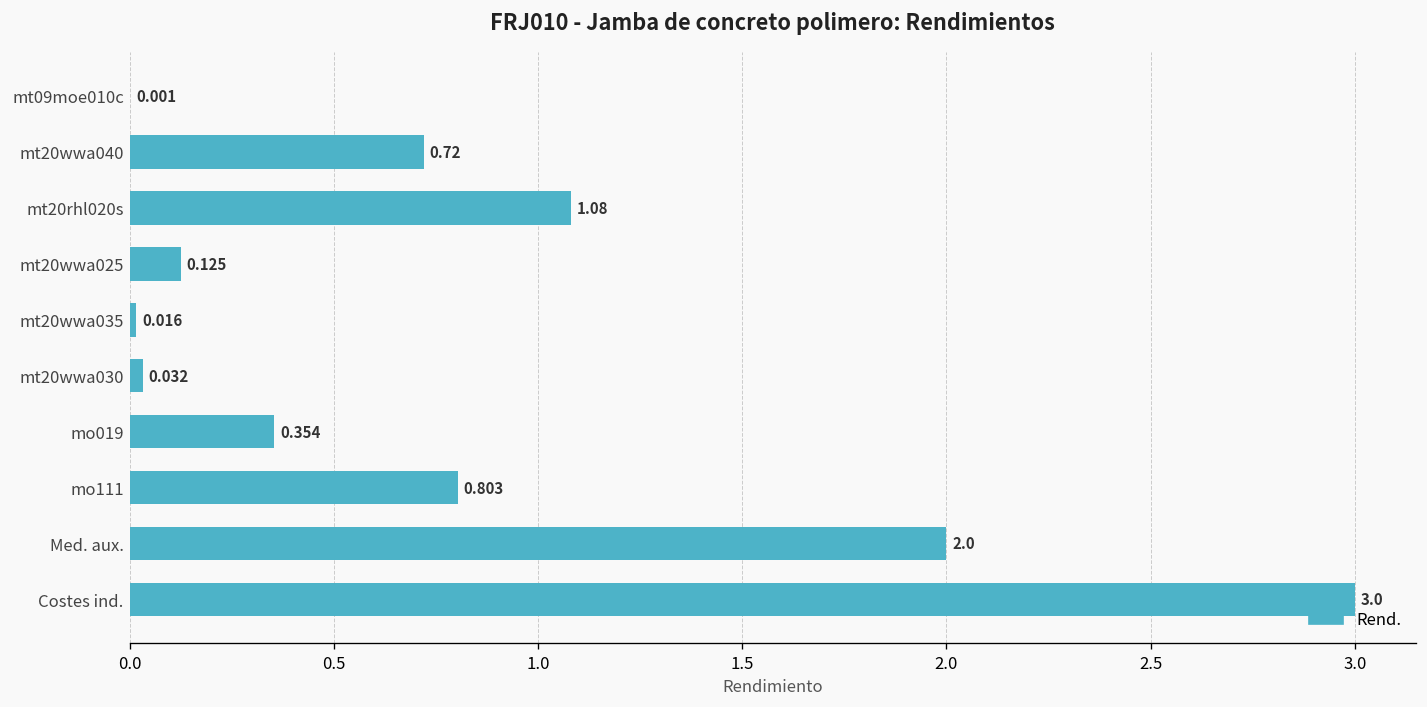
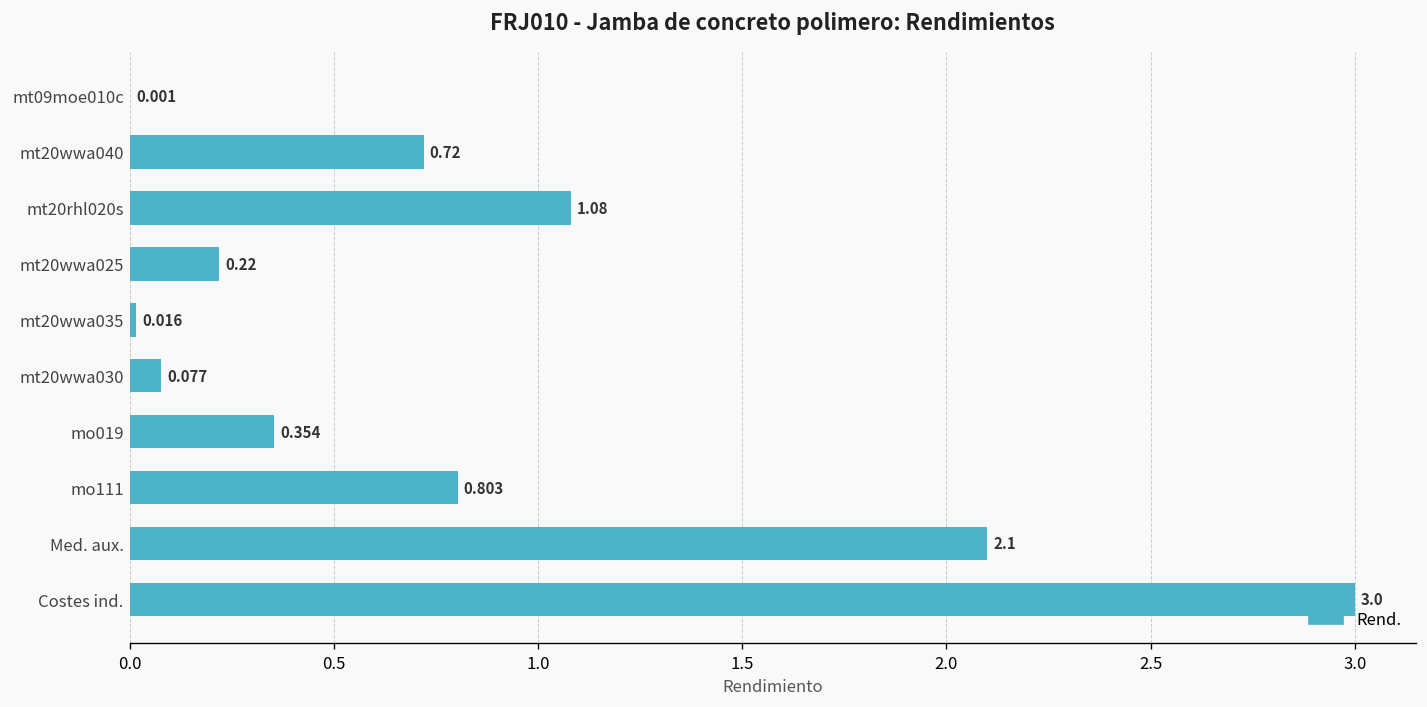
mt20wwa025: 0.125 -> 0.22
mt20wwa030: 0.032 -> 0.077
Med. aux.: 2.0 -> 2.1
